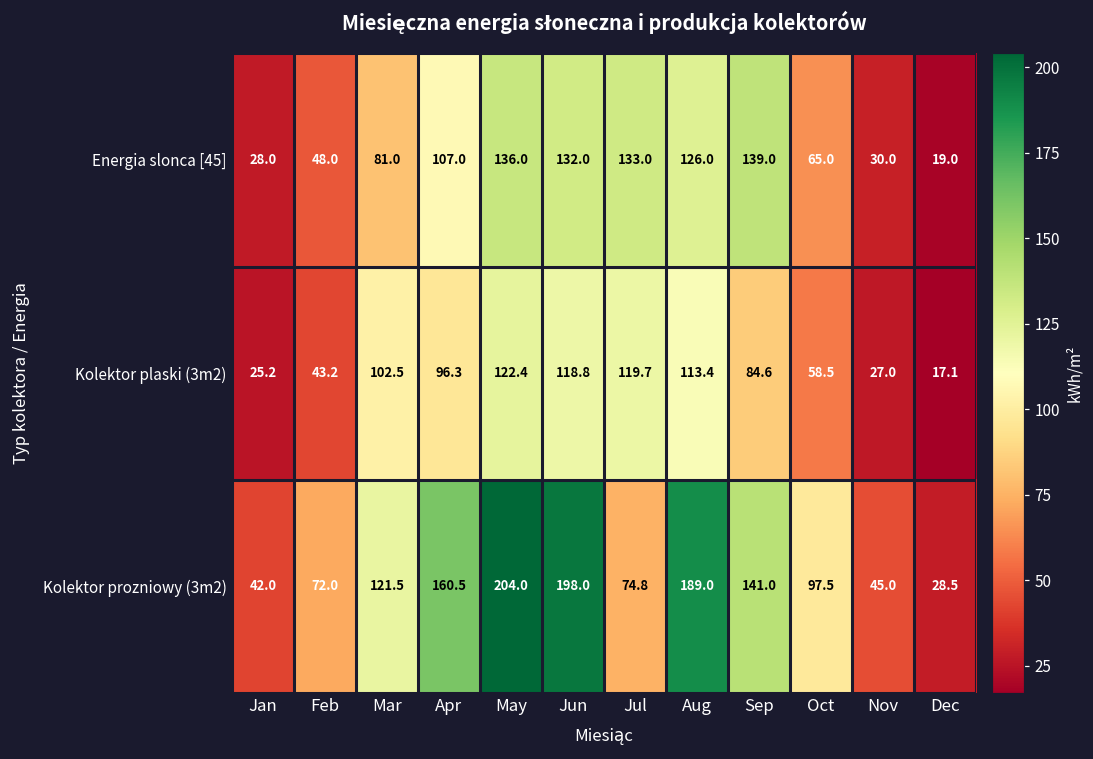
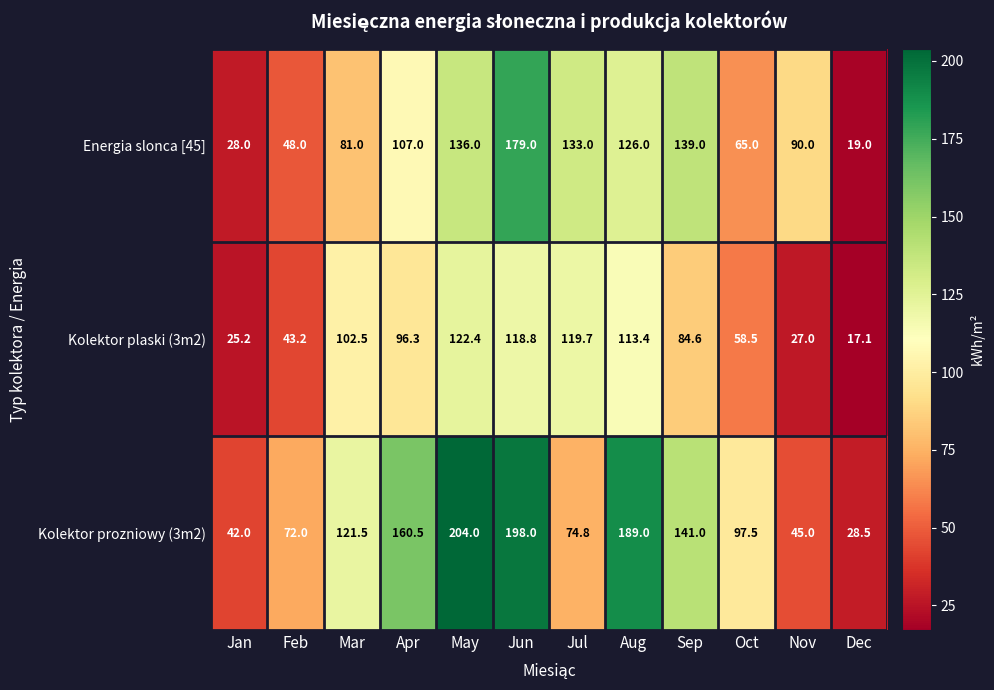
Energia slonca [45], Jun: 132.0 -> 179.0
Energia slonca [45], Nov: 30.0 -> 90.0
